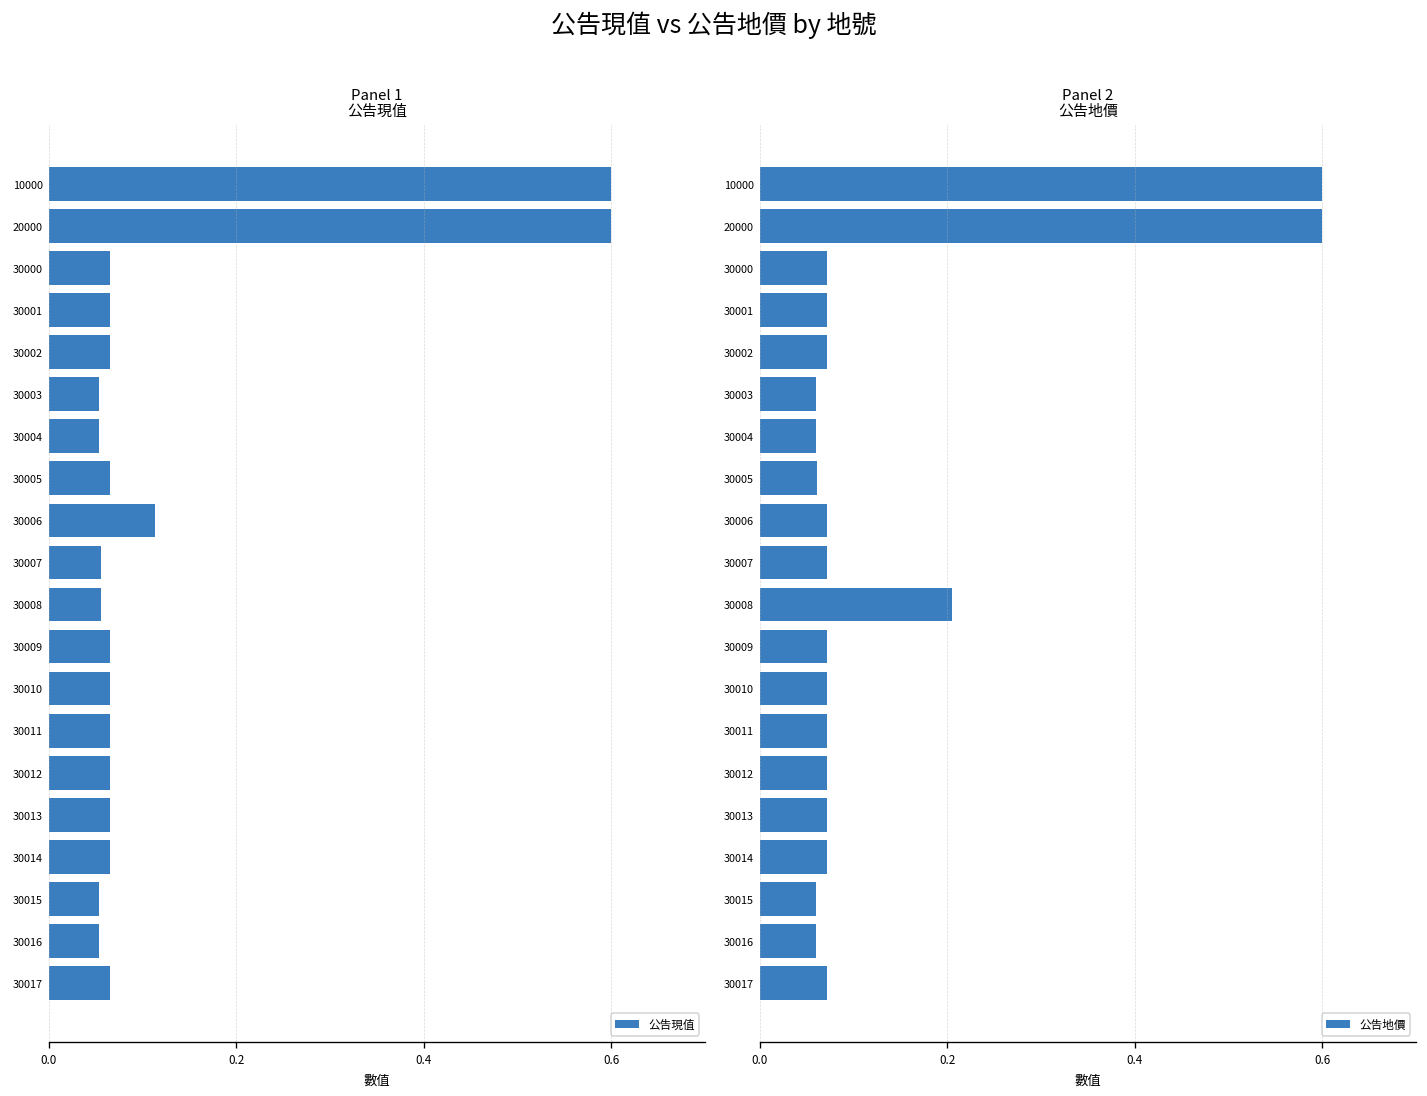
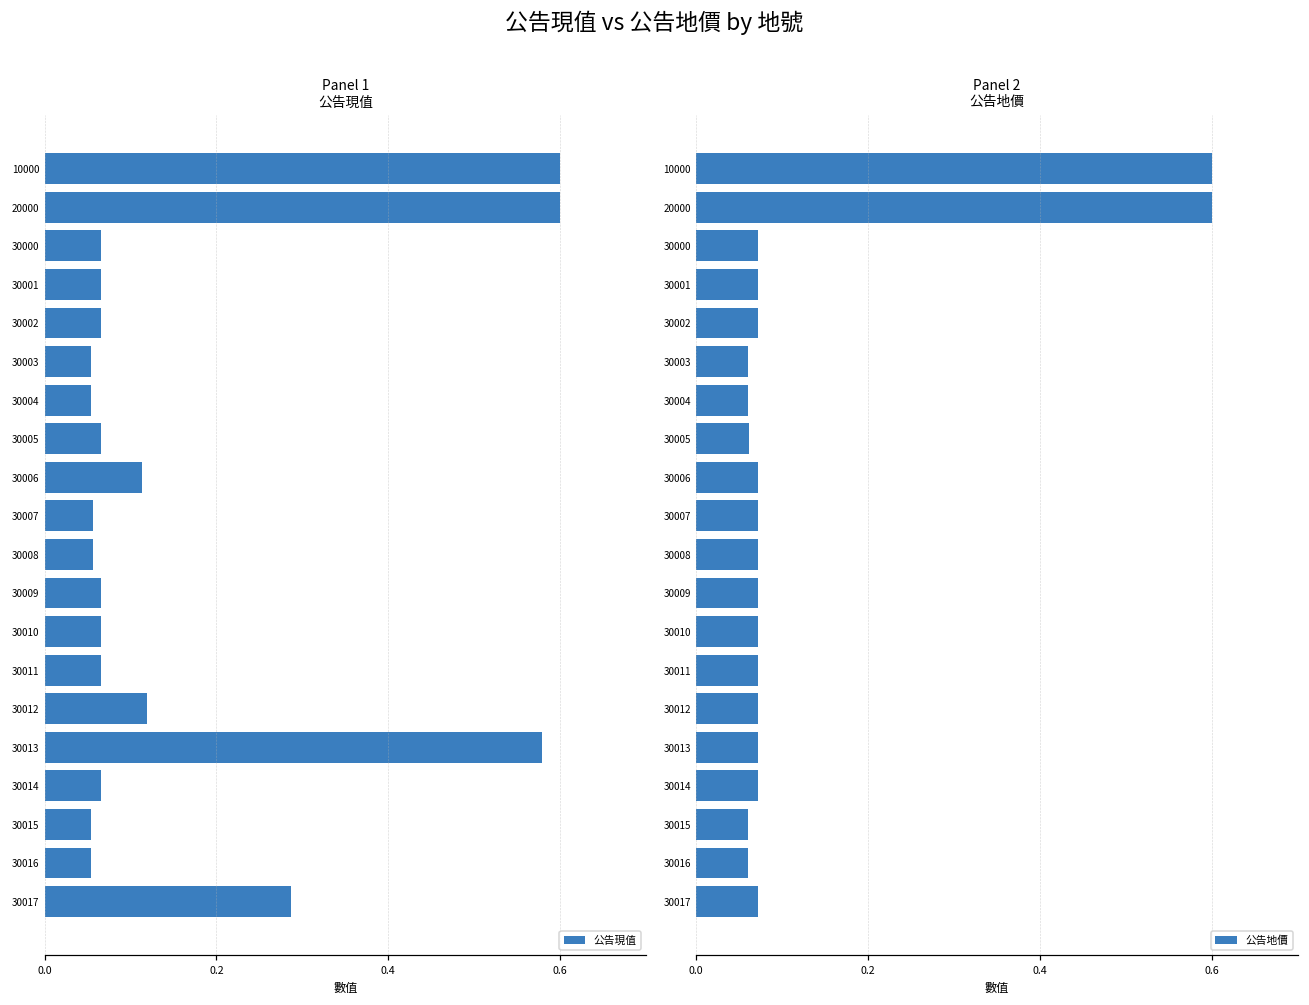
Panel 1 公告現值, 30012: 0.07 -> 0.12
Panel 1 公告現值, 30013: 0.07 -> 0.58
Panel 1 公告現值, 30017: 0.07 -> 0.29
Panel 2 公告地價, 30008: 0.21 -> 0.07
